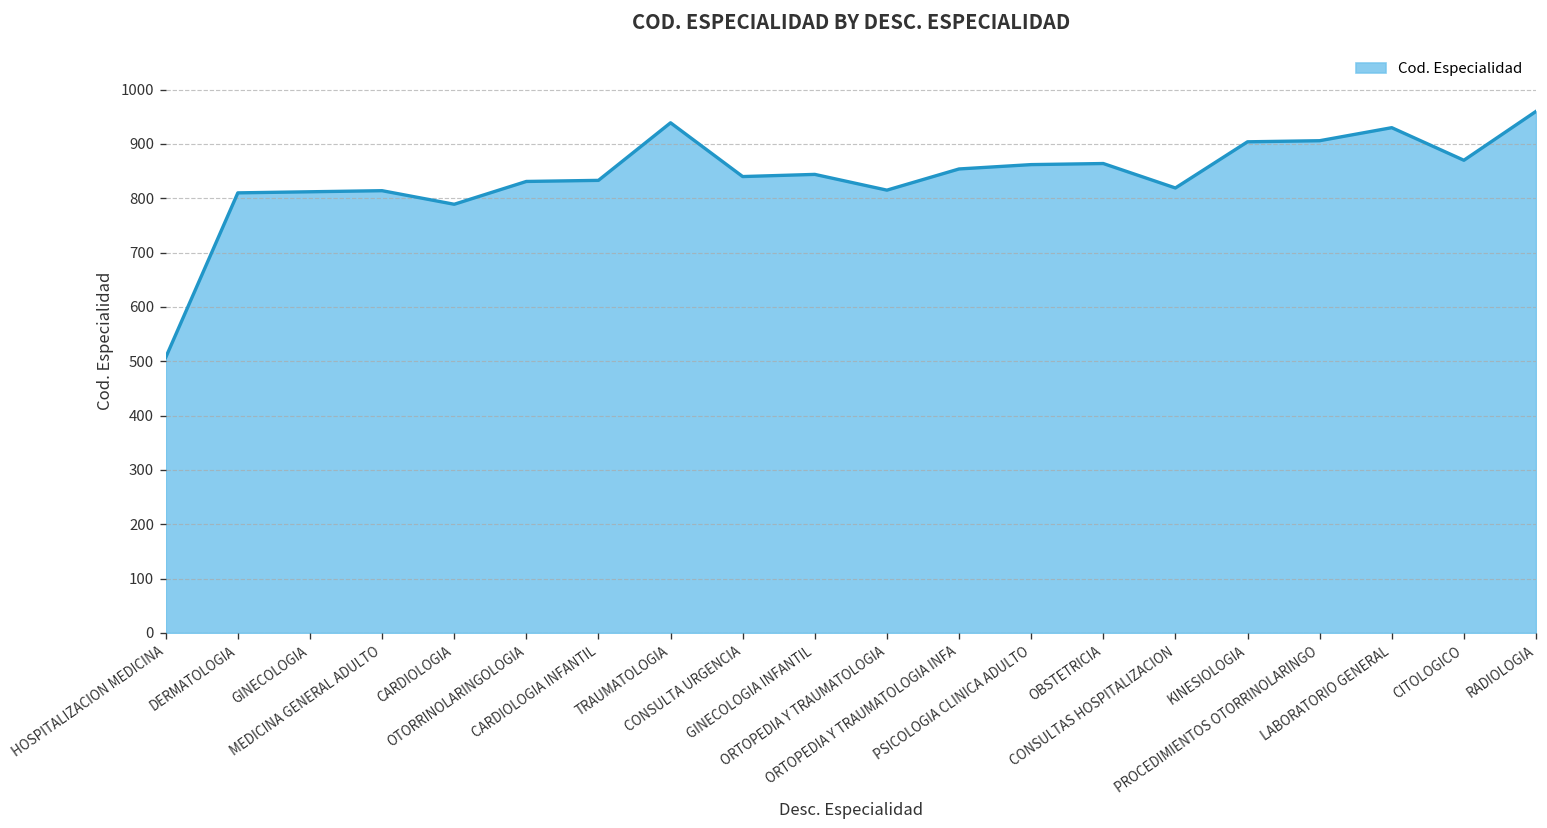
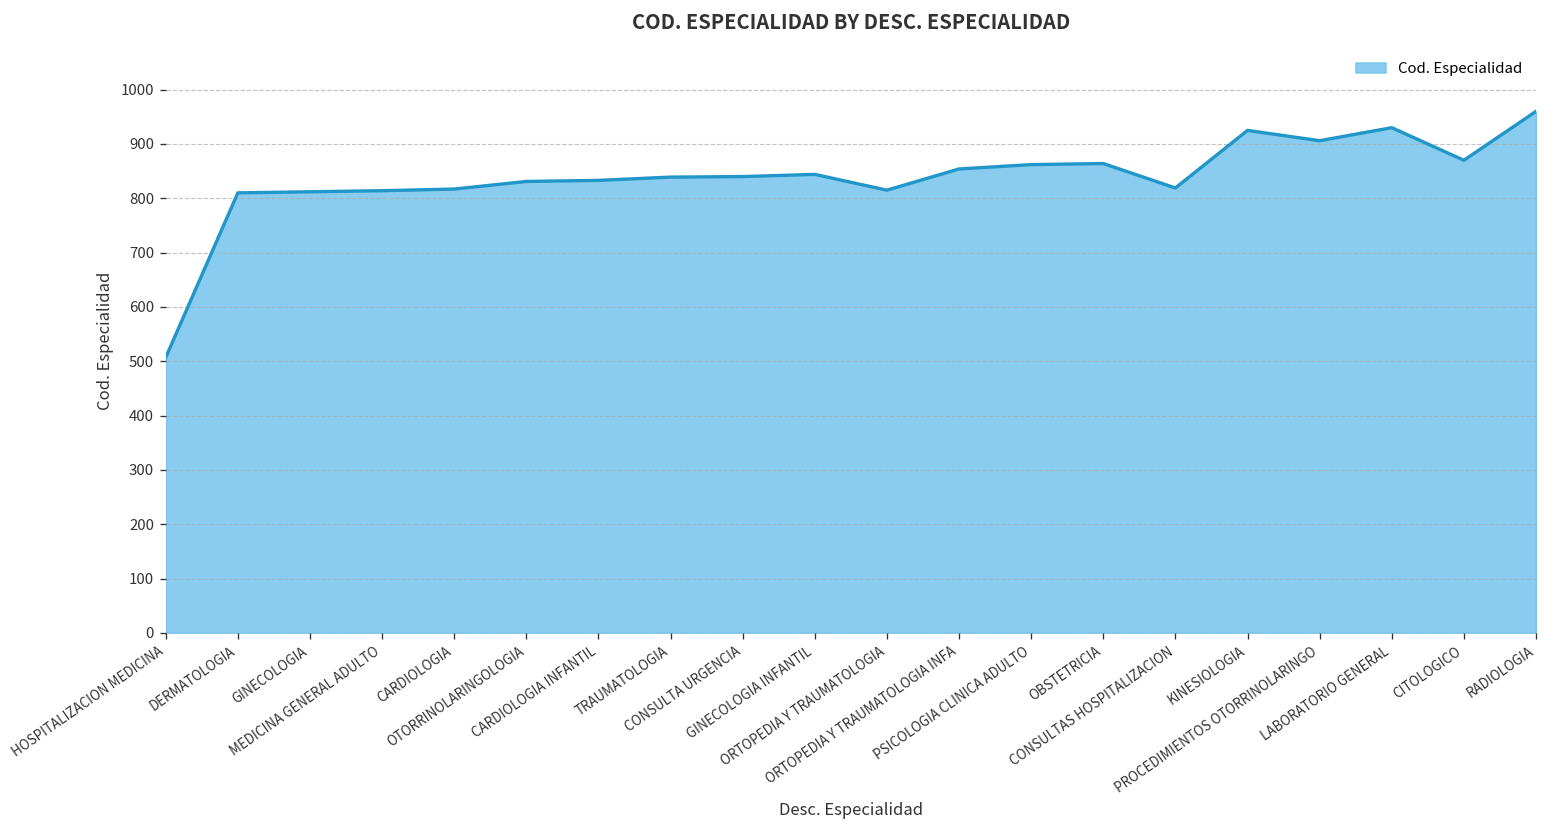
CARDIOLOGIA: 790 -> 820
TRAUMATOLOGIA: 940 -> 840
KINESIOLOGIA: 900 -> 930
